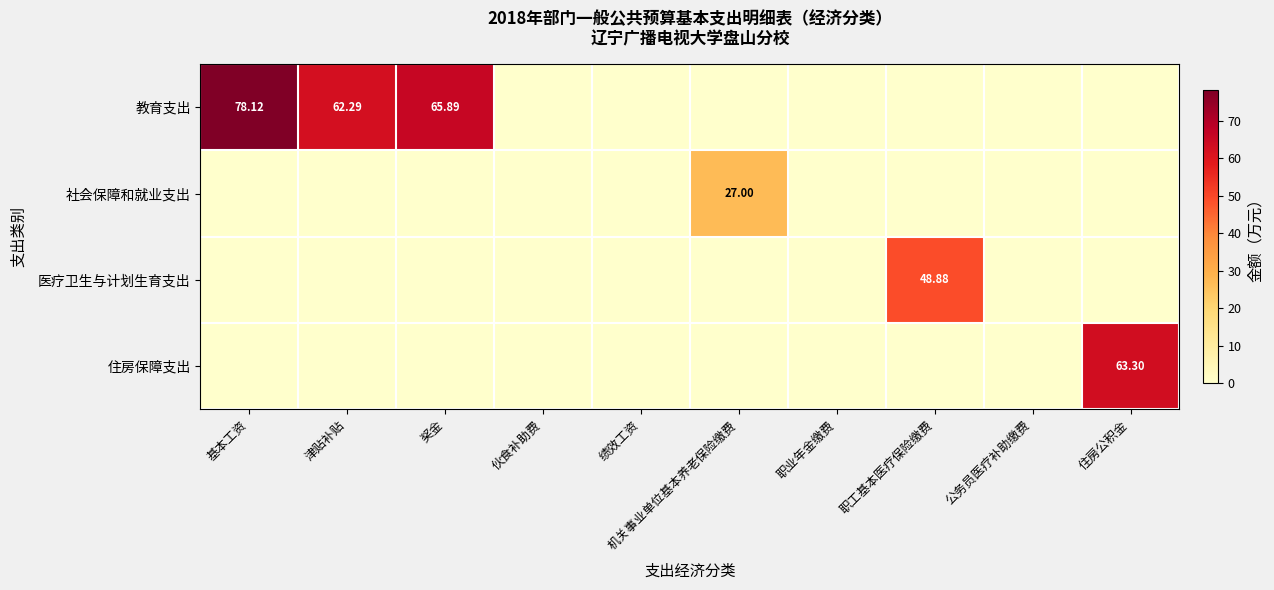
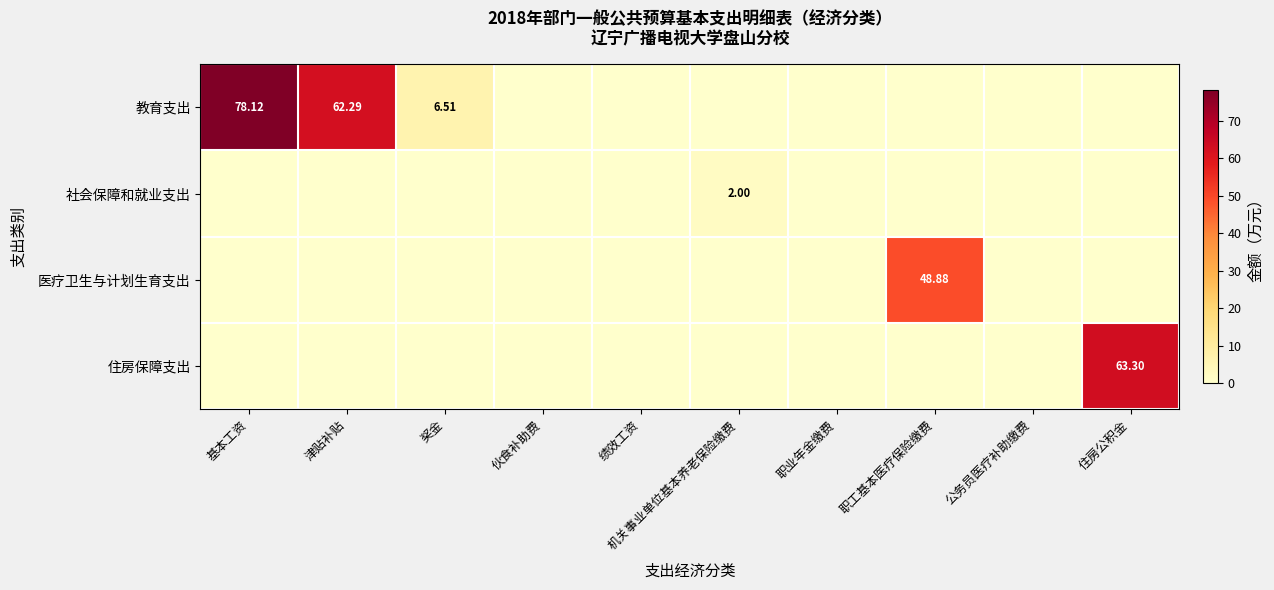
教育支出, 奖金: 65.89 -> 6.51
社会保障和就业支出, 机关事业单位基本养老保险缴费: 27.00 -> 2.00
